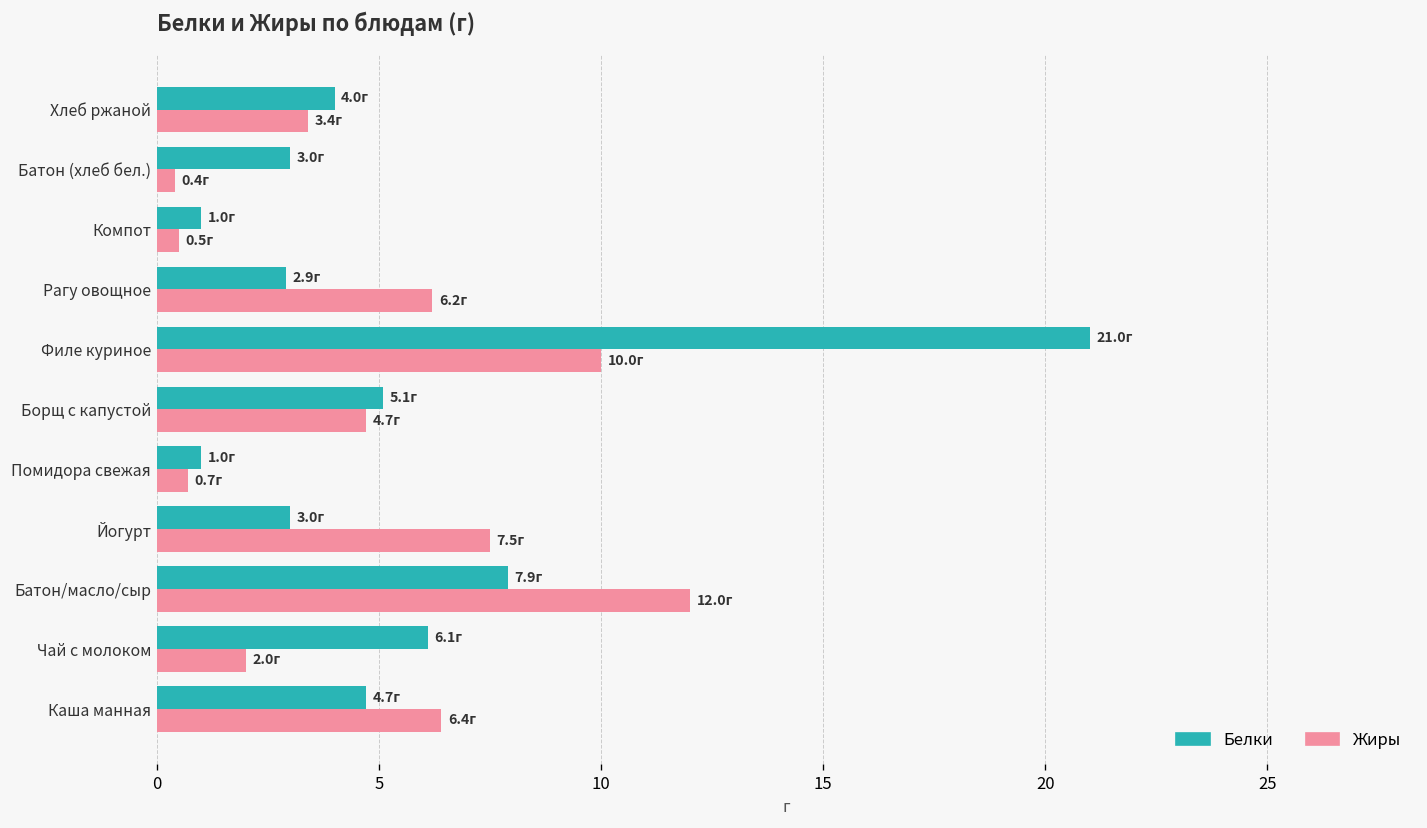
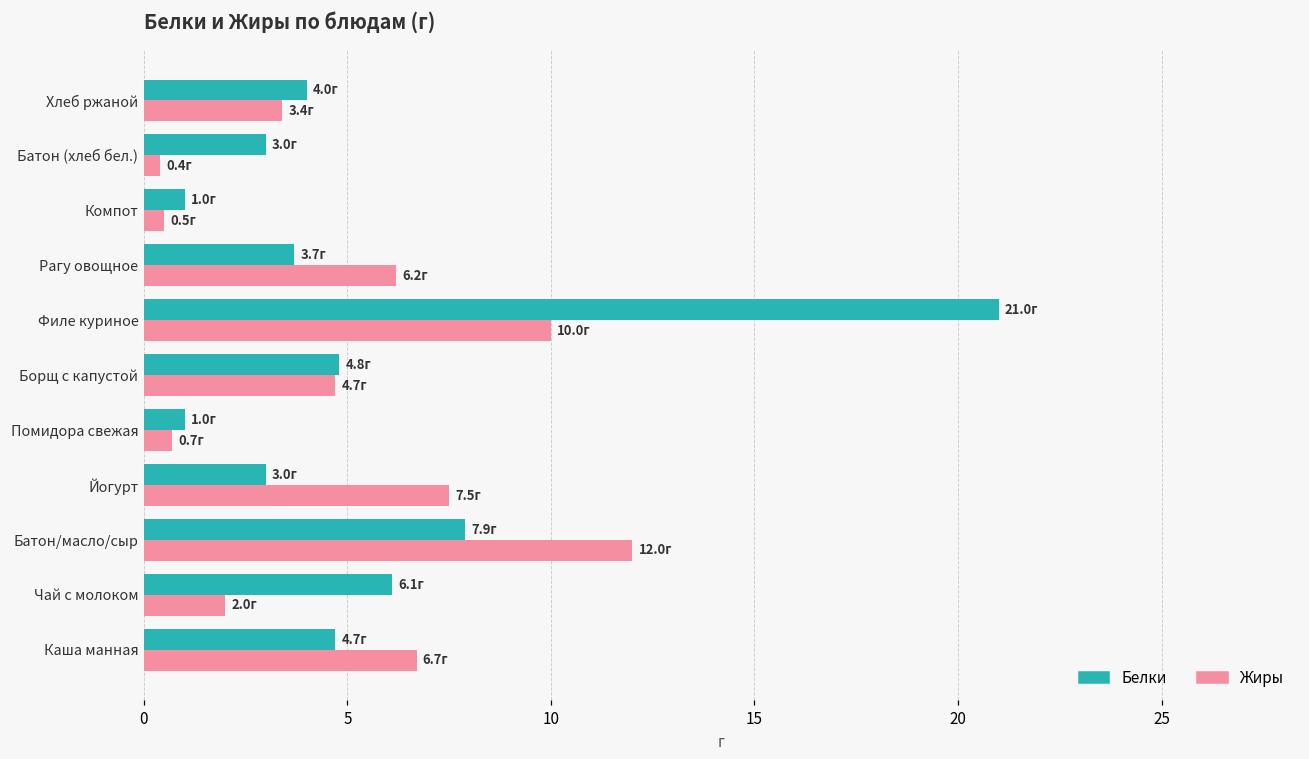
Белки, Рагу овощное: 2.9г -> 3.7г
Белки, Борщ с капустой: 5.1г -> 4.8г
Жиры, Каша манная: 6.4г -> 6.7г
